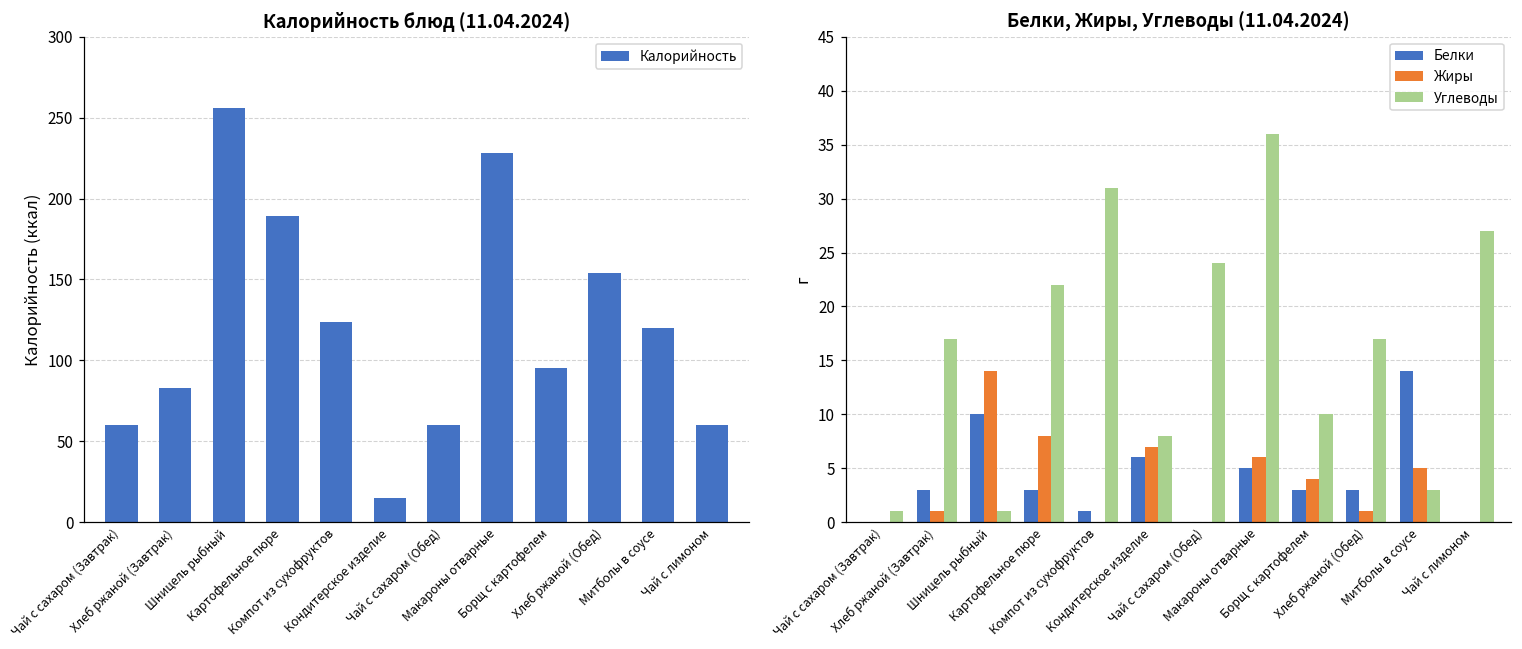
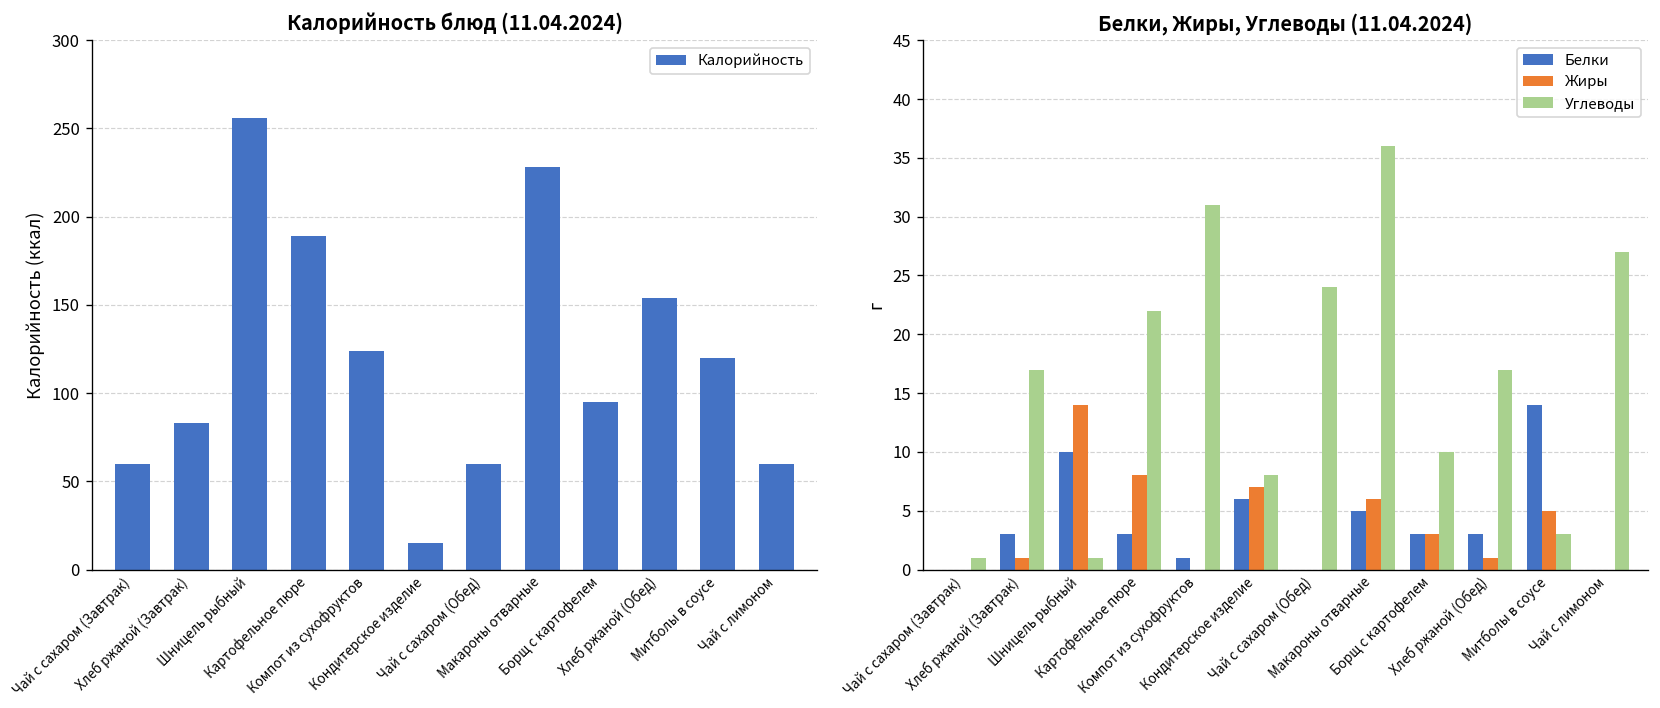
Белки, Жиры, Углеводы (11.04.2024), Жиры, Борщ с картофелем: 4 -> 3
